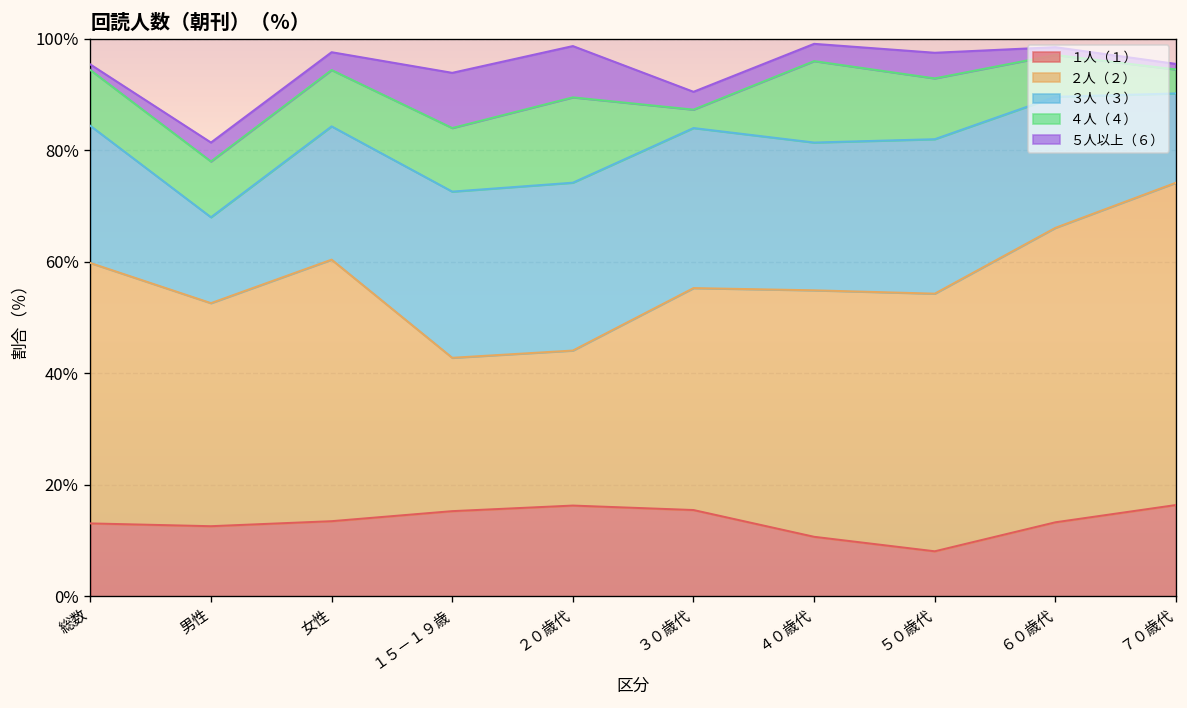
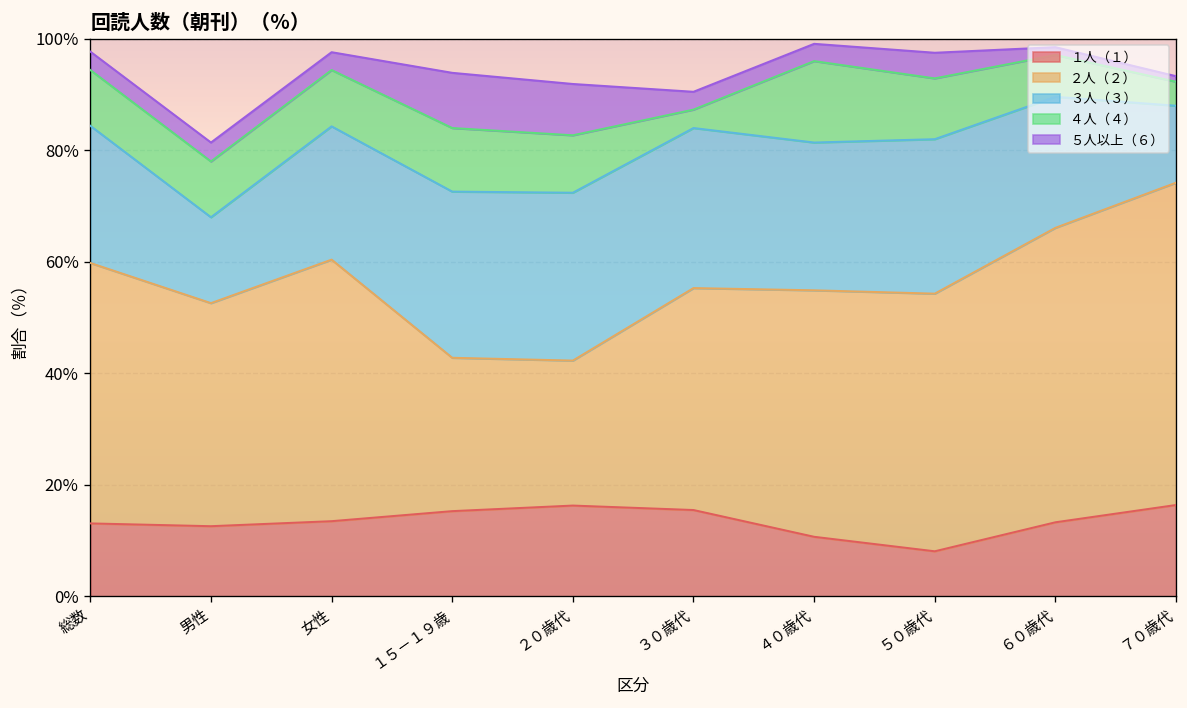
５人以上（６）, 総数: 1% -> 3%
２人（２）, ２０歳代: 28% -> 26%
４人（４）, ２０歳代: 15% -> 10%
３人（３）, ７０歳代: 16% -> 14%
